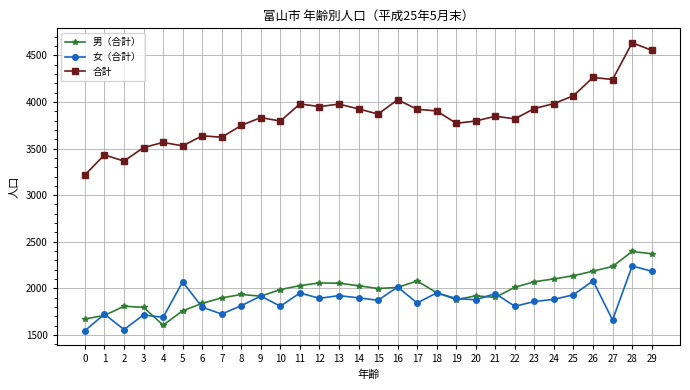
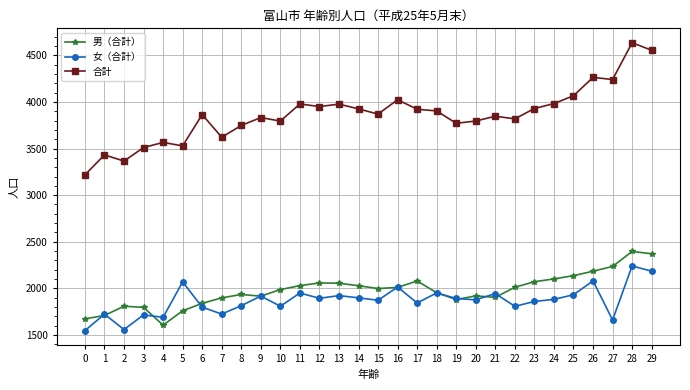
合計, 6: 3600 -> 3900
